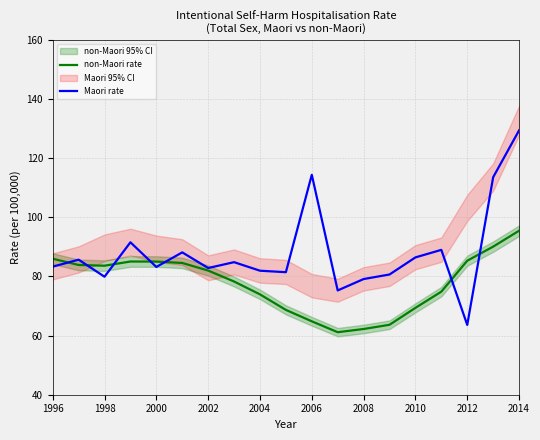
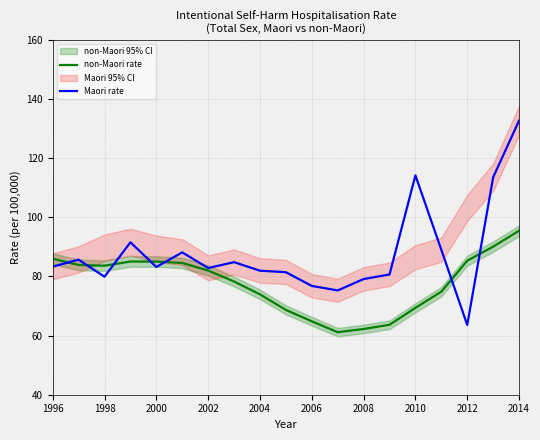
Maori rate, 2006: 114 -> 77
Maori rate, 2010: 86 -> 114
Maori rate, 2014: 129 -> 133
